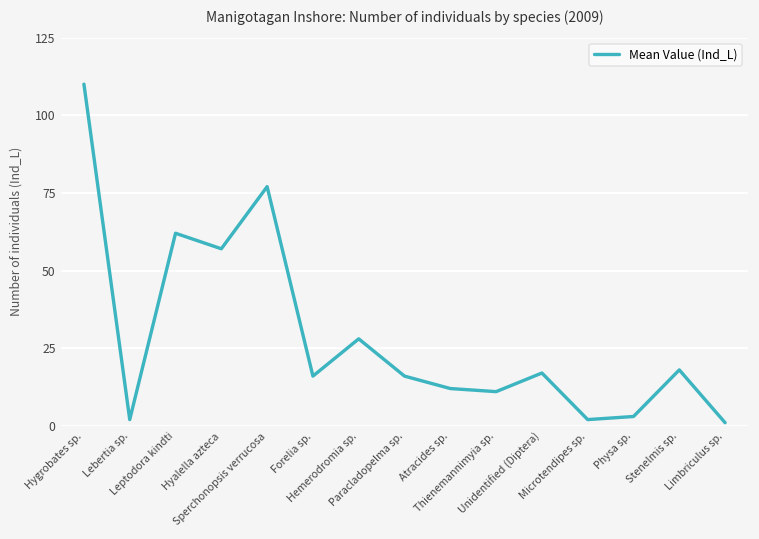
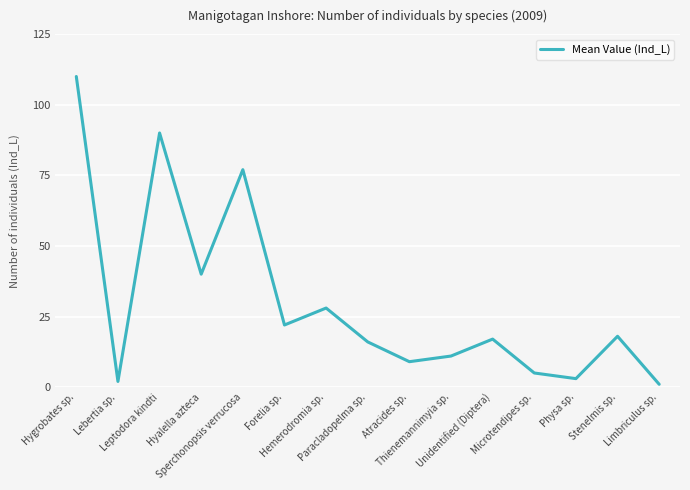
Leptodora kindti: 62 -> 90
Hyalella azteca: 57 -> 40
Forelia sp.: 16 -> 22
Atracides sp.: 12 -> 9
Microtendipes sp.: 2 -> 5
